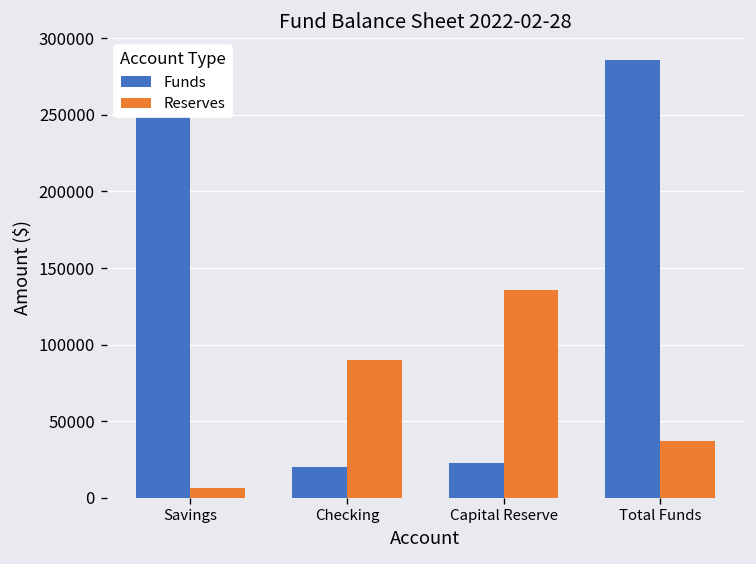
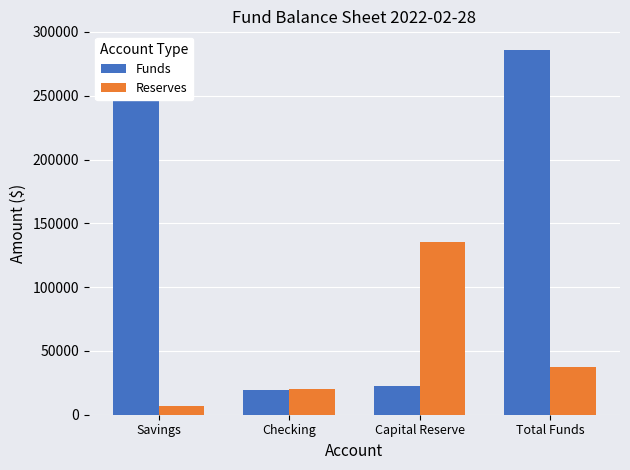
Reserves, Checking: 90000 -> 20000
